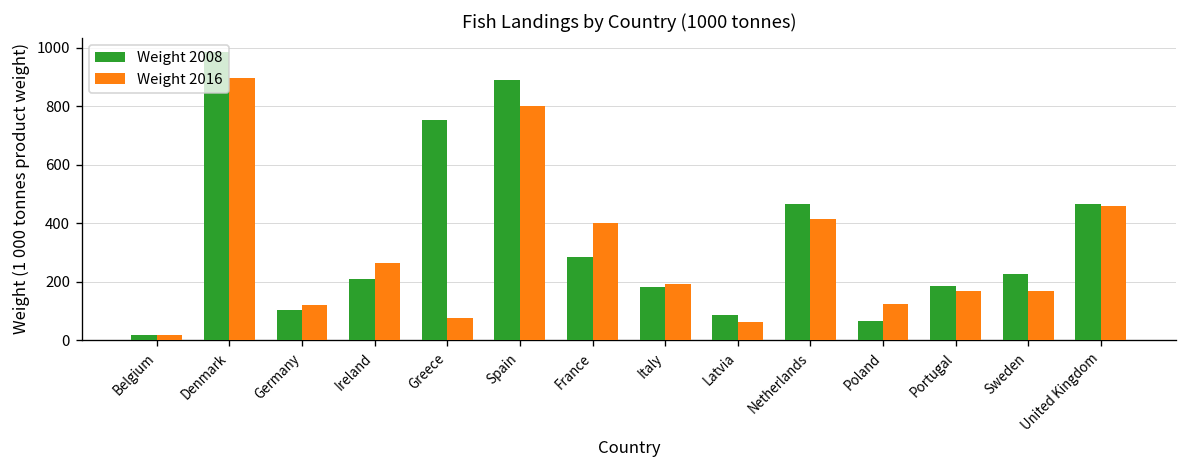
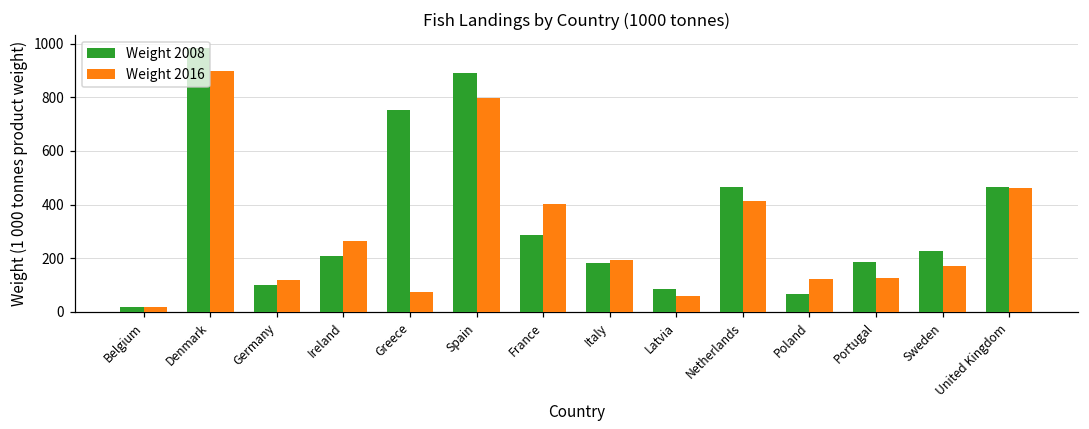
Weight 2016, Portugal: 170 -> 130
